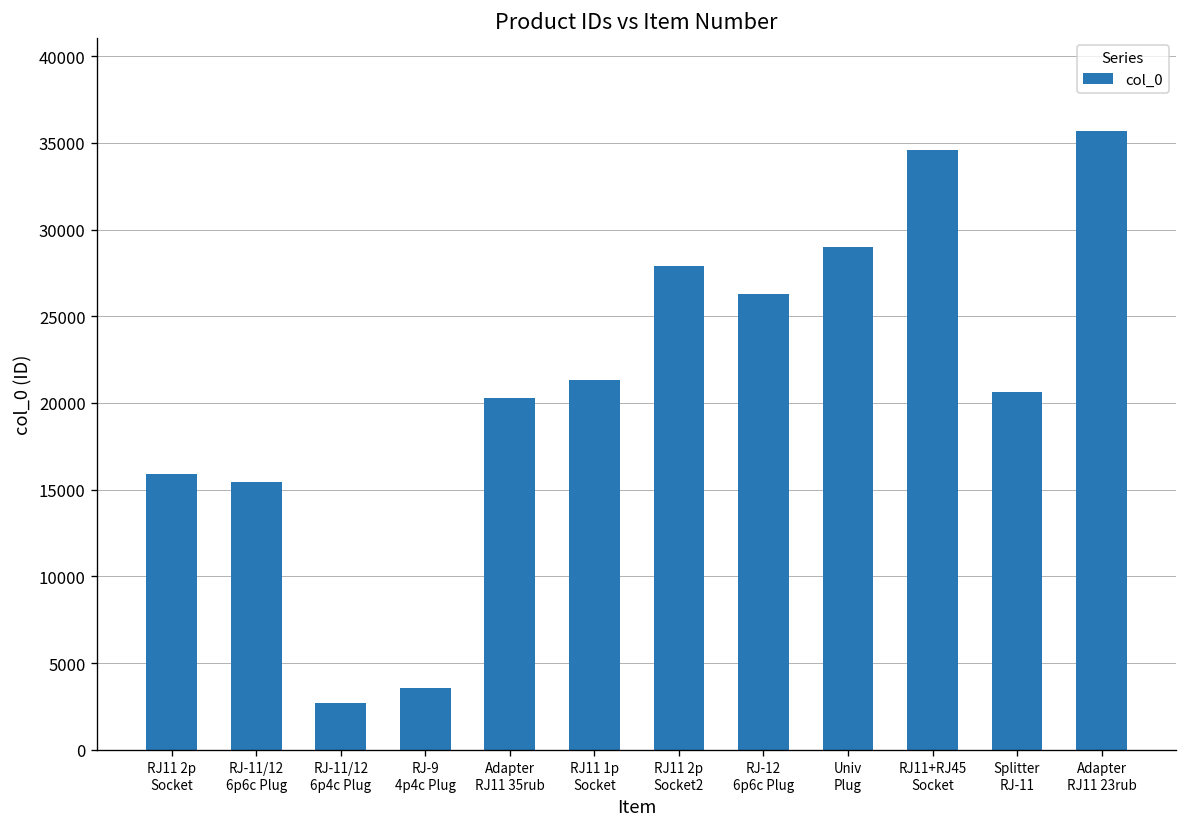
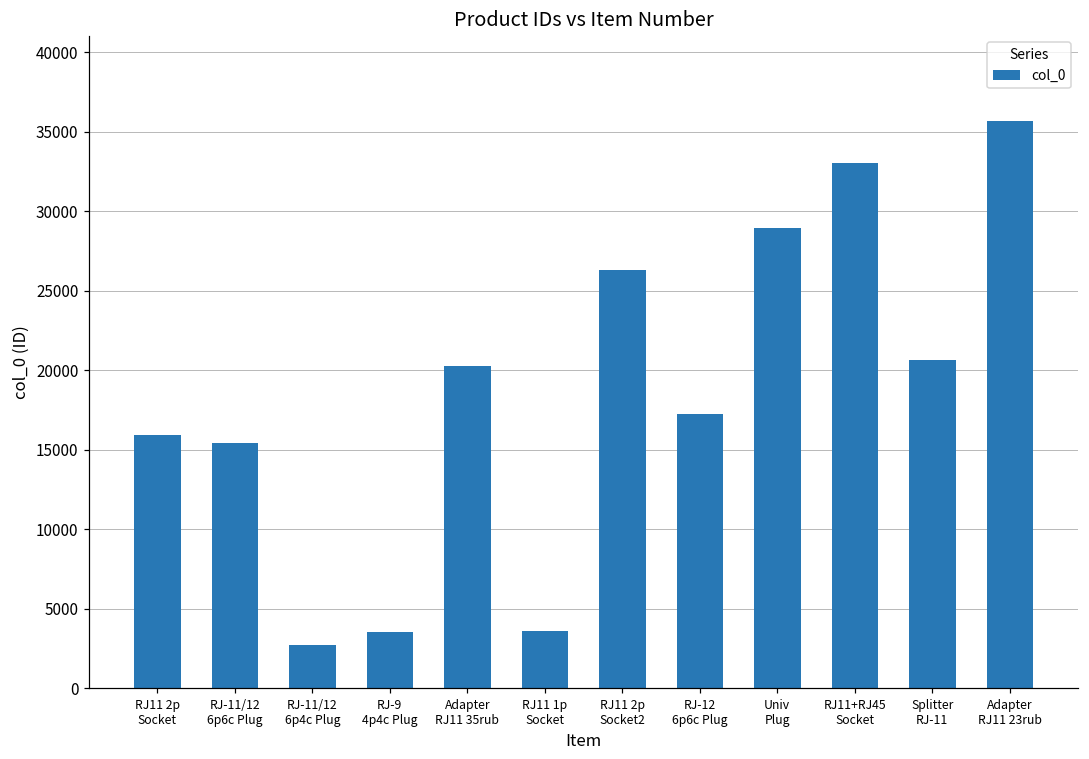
RJ11 1p Socket: 21400 -> 3600
RJ11 2p Socket2: 27900 -> 26300
RJ-12 6p6c Plug: 26300 -> 17300
RJ11+RJ45 Socket: 34600 -> 33000
